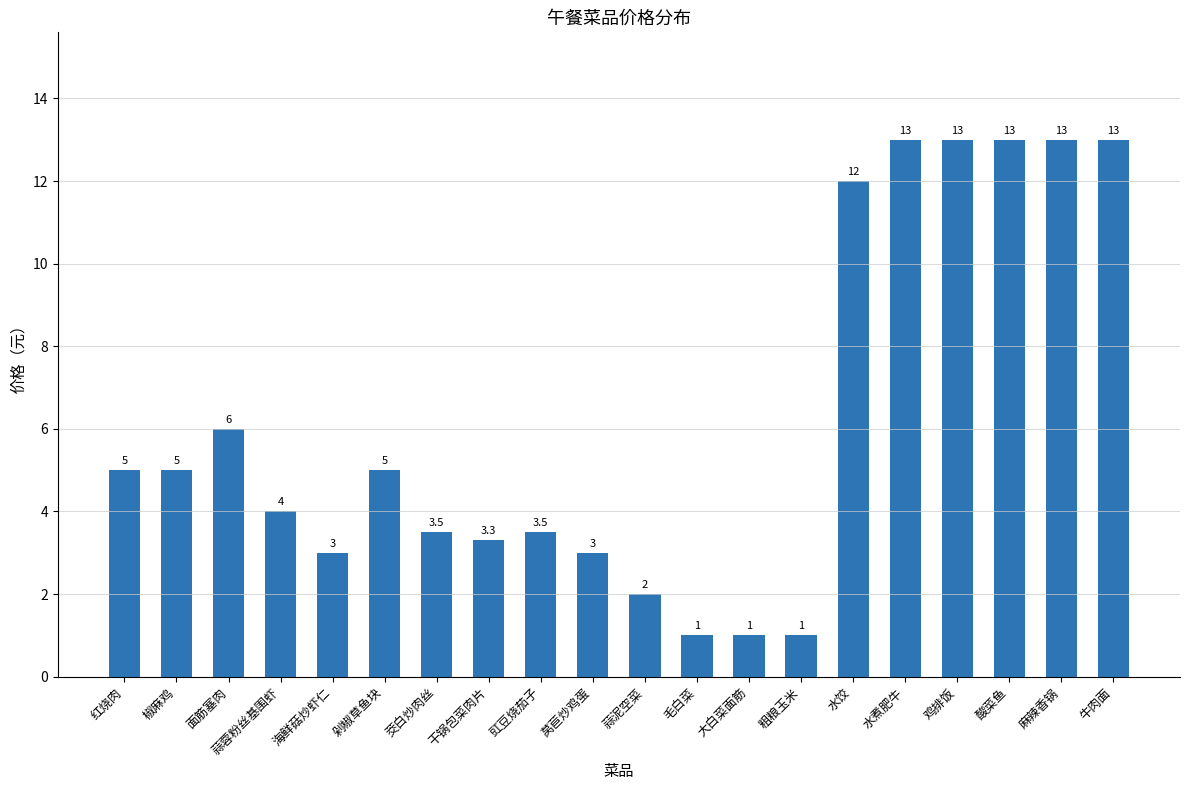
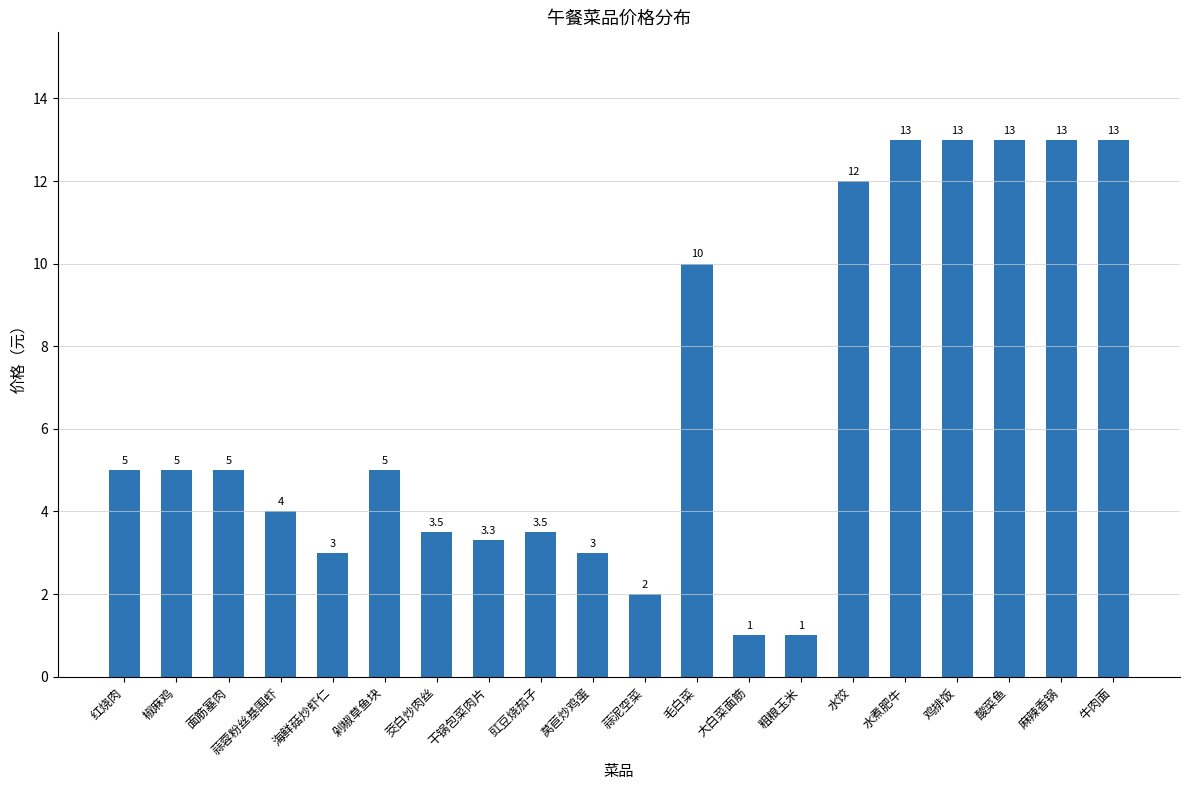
面筋塞肉: 6 -> 5
毛白菜: 1 -> 10
